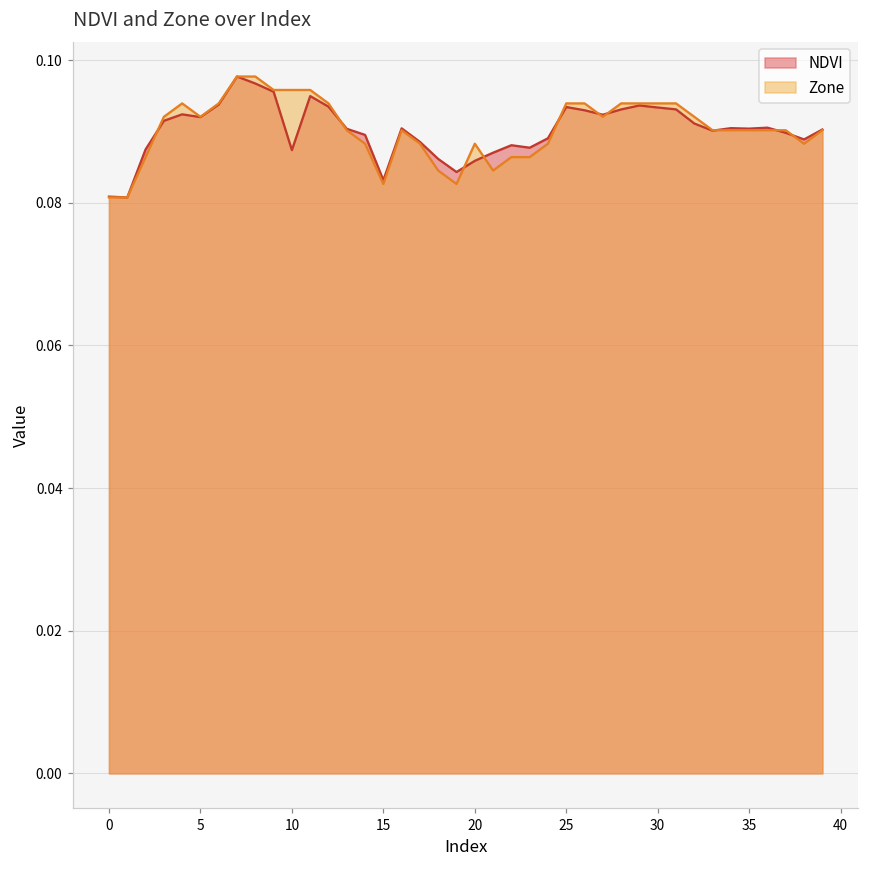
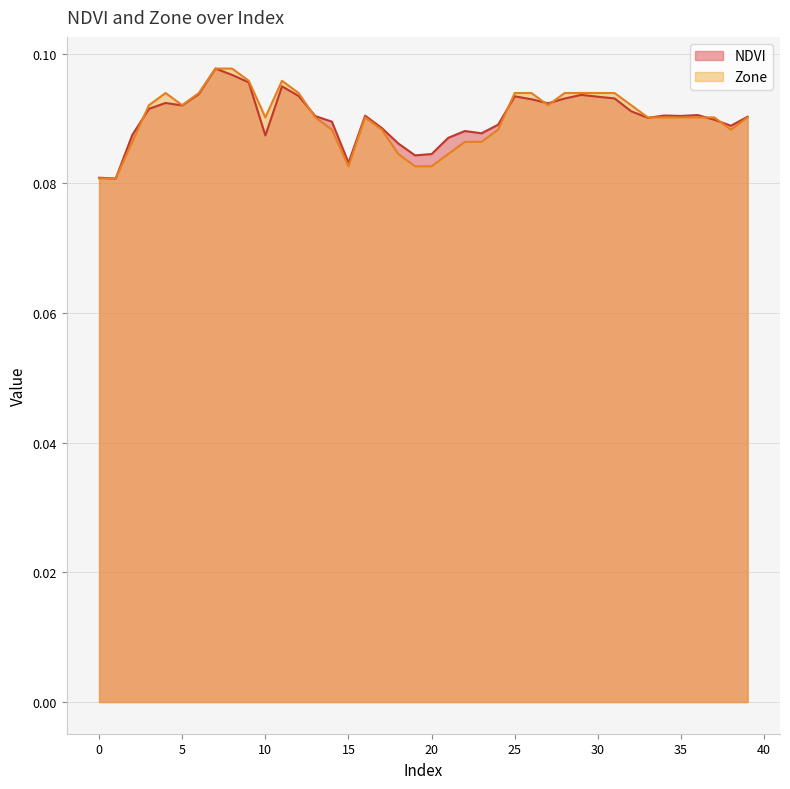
Zone, 10: 0.096 -> 0.090
NDVI, 20: 0.086 -> 0.085
Zone, 20: 0.088 -> 0.083
